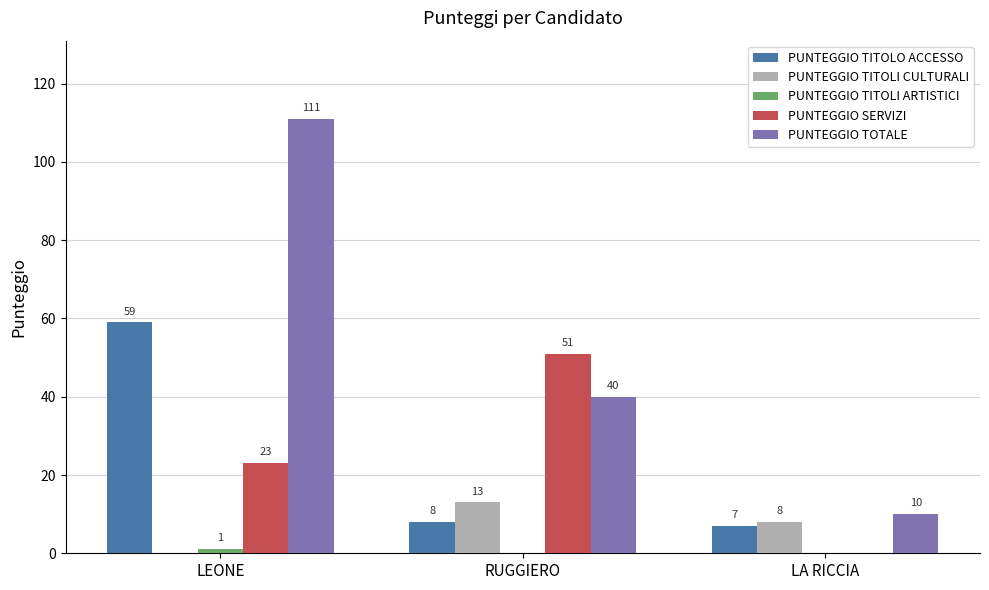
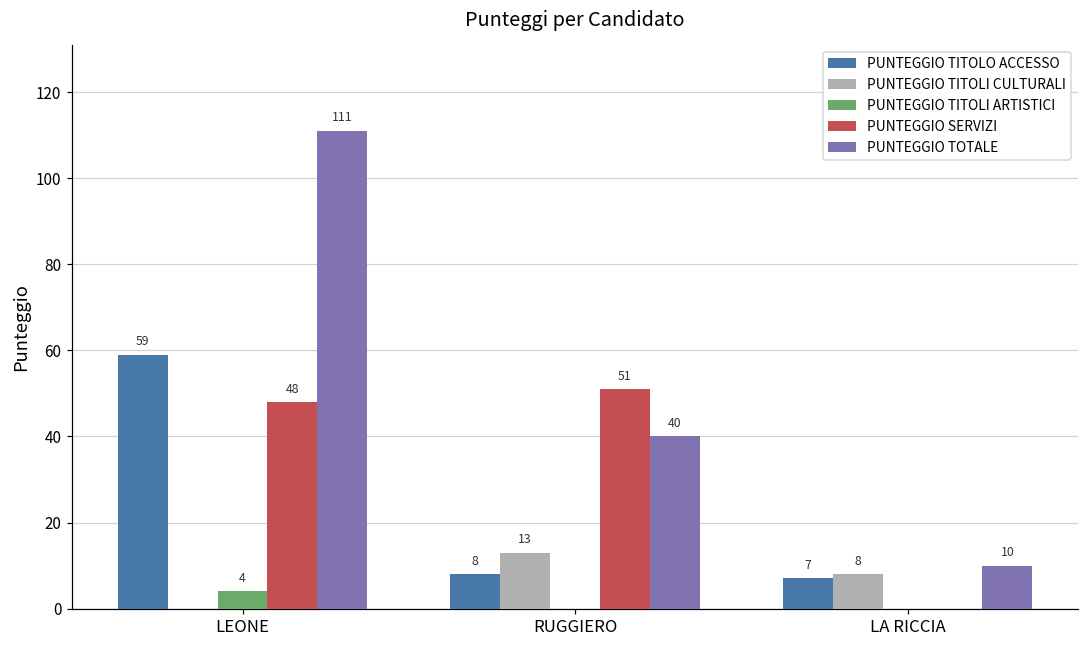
PUNTEGGIO TITOLI ARTISTICI, LEONE: 1 -> 4
PUNTEGGIO SERVIZI, LEONE: 23 -> 48
